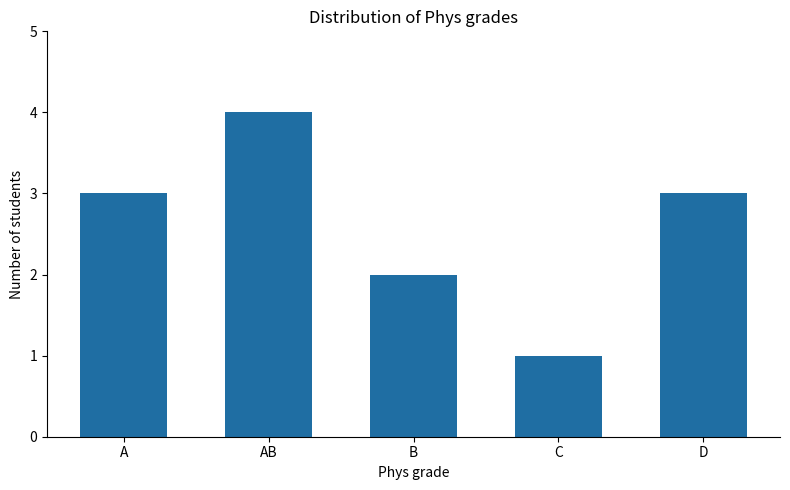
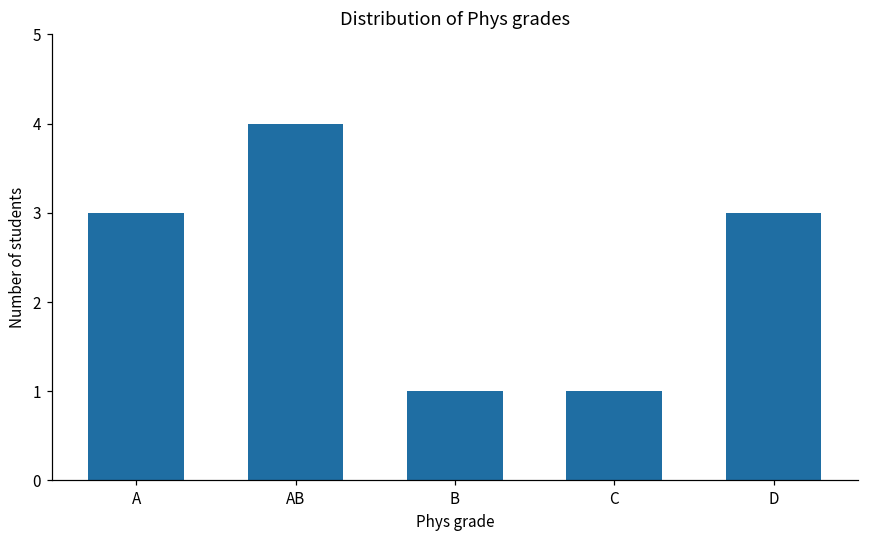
B: 2 -> 1
